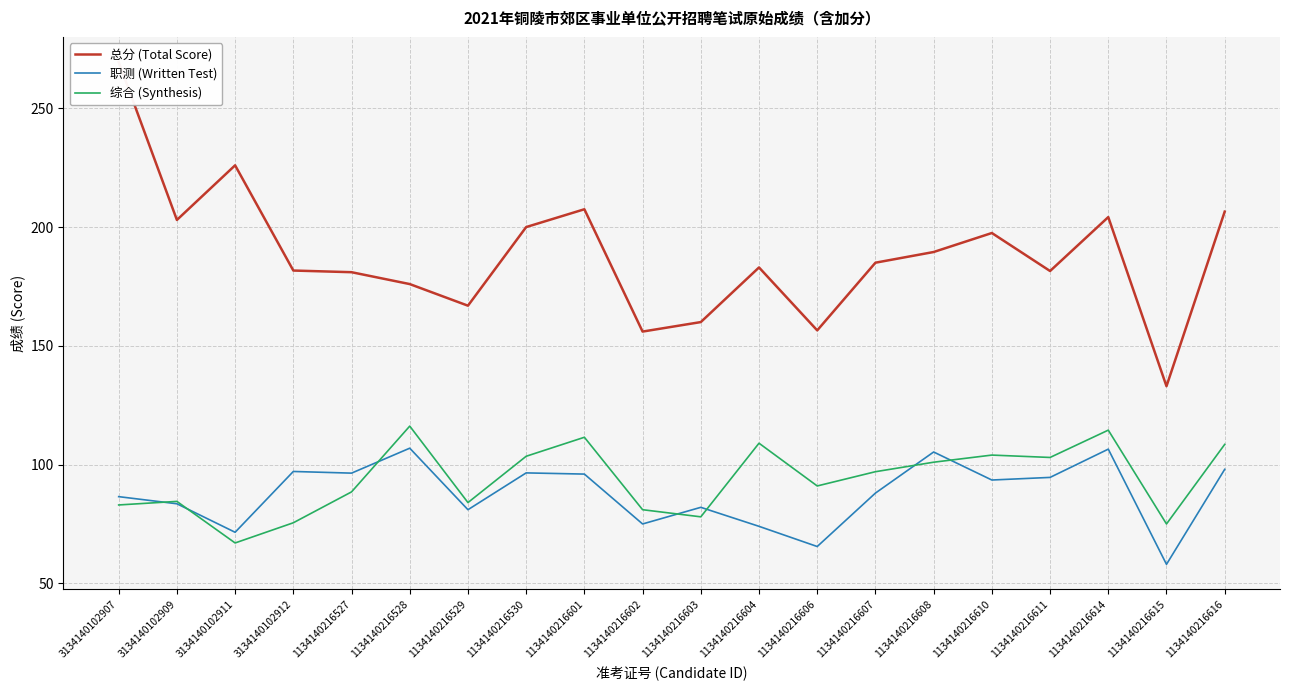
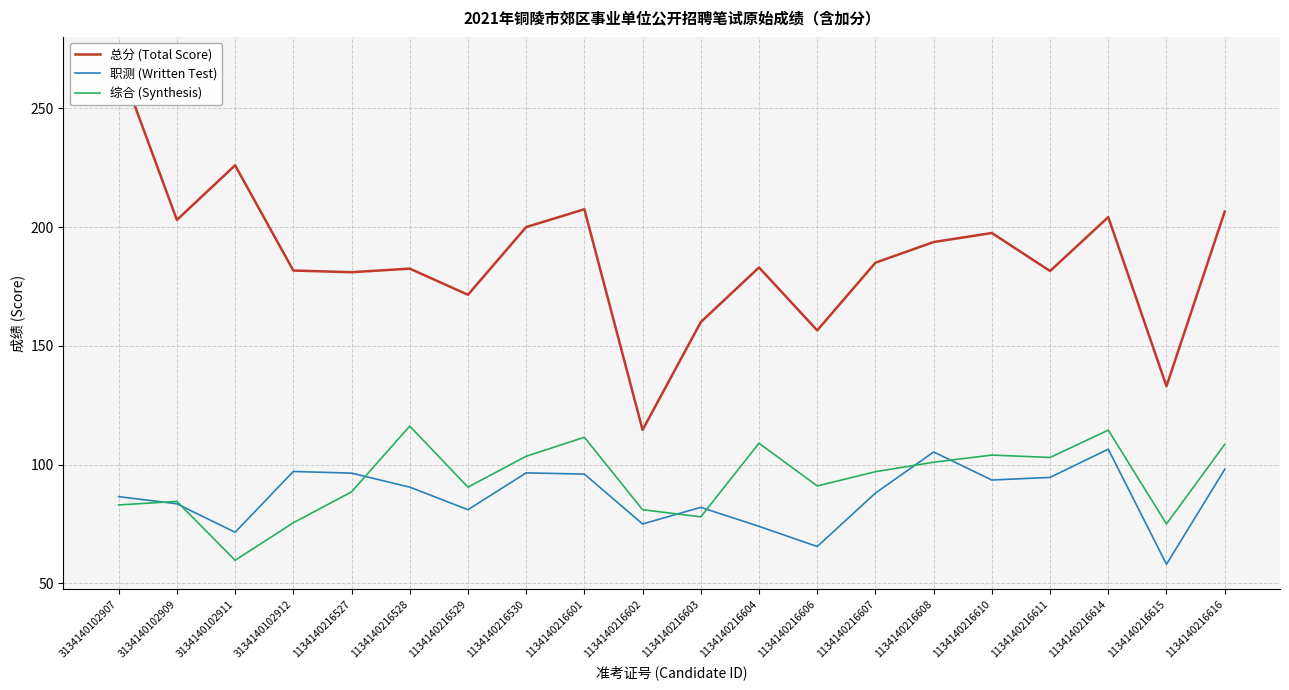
综合 (Synthesis), 3134140102911: 67 -> 60
总分 (Total Score), 1134140216528: 176 -> 183
职测 (Written Test), 1134140216528: 107 -> 91
总分 (Total Score), 1134140216529: 167 -> 172
综合 (Synthesis), 1134140216529: 84 -> 91
总分 (Total Score), 1134140216602: 156 -> 115
总分 (Total Score), 1134140216608: 190 -> 194
